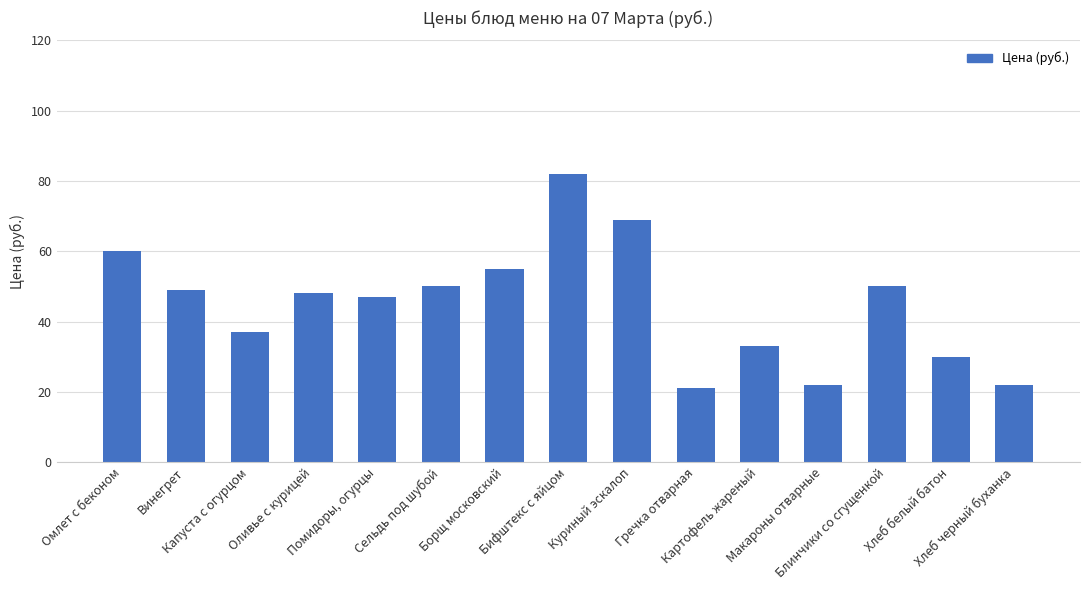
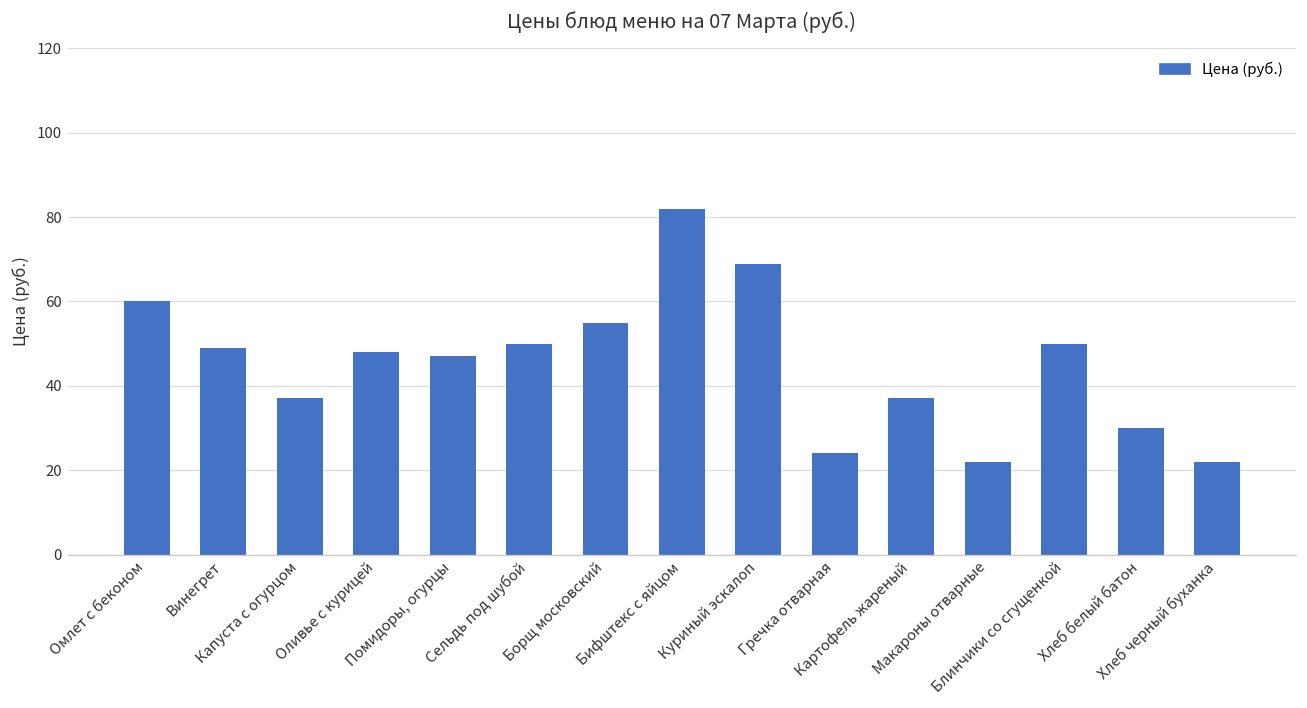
Гречка отварная: 21 -> 24
Картофель жареный: 33 -> 37
